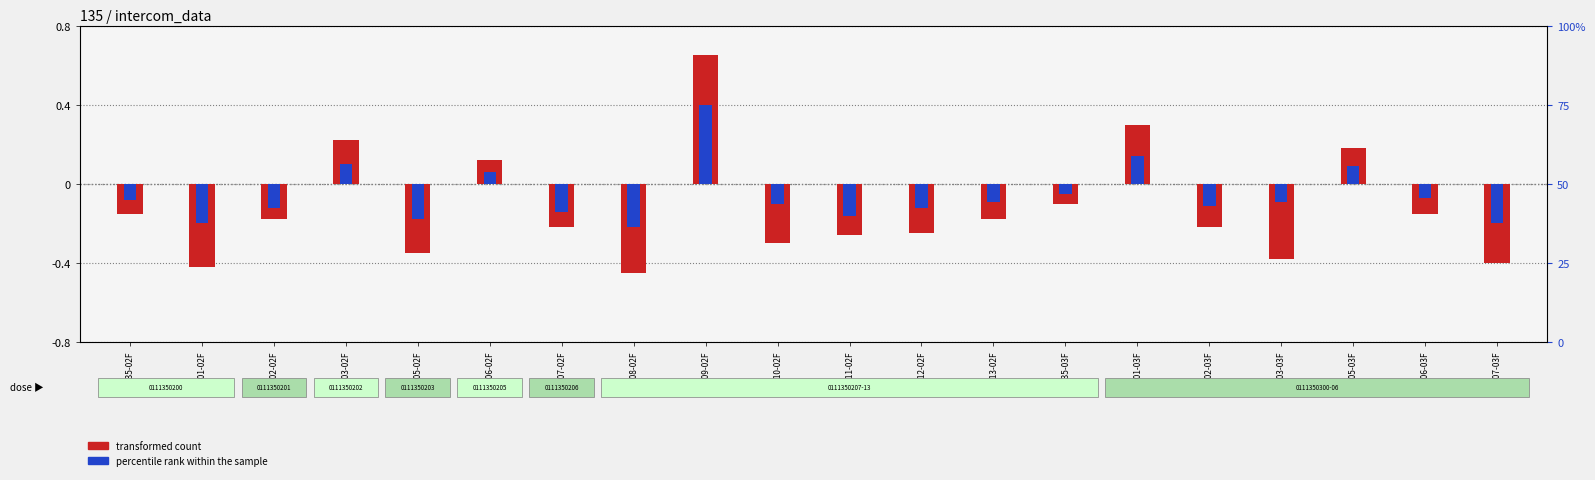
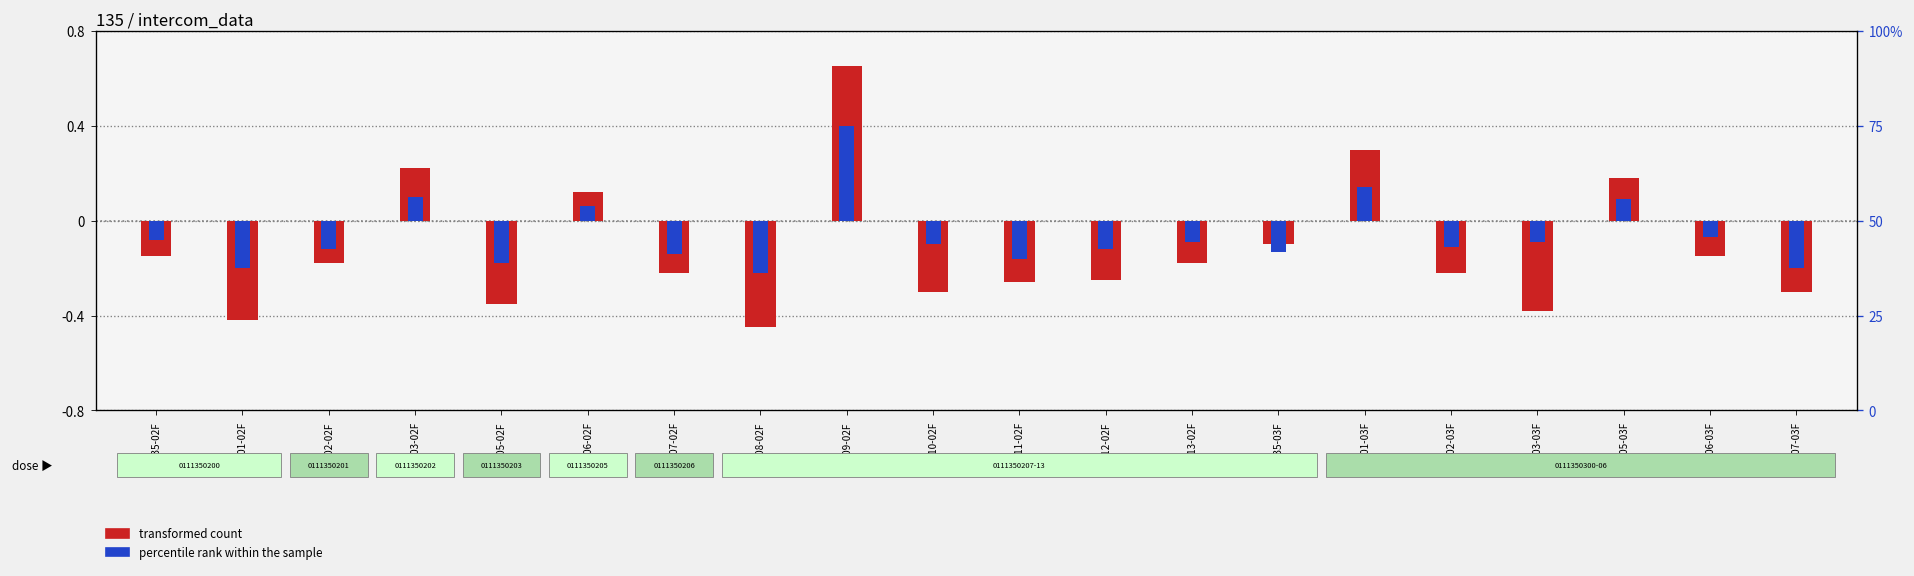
percentile rank within the sample, 135-03F: -0.05 -> -0.13
transformed count, 135-07-03F: -0.4 -> -0.3
